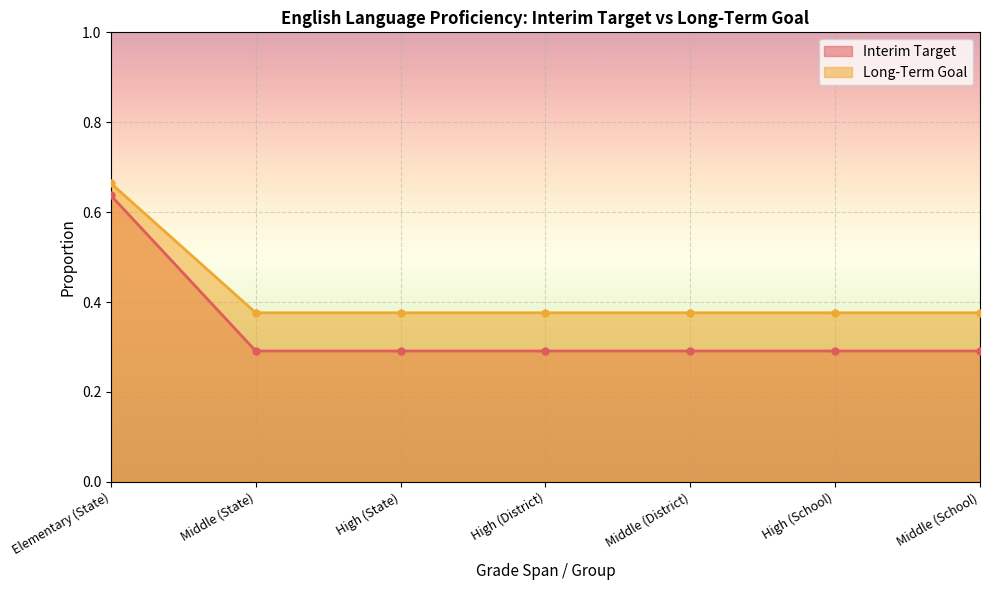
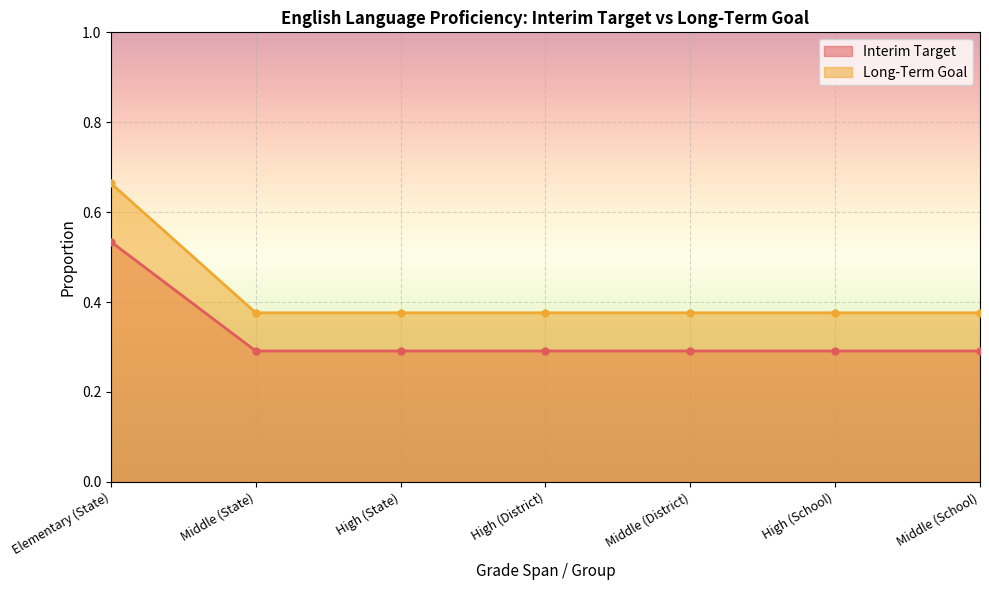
Interim Target, Elementary (State): 0.64 -> 0.53
